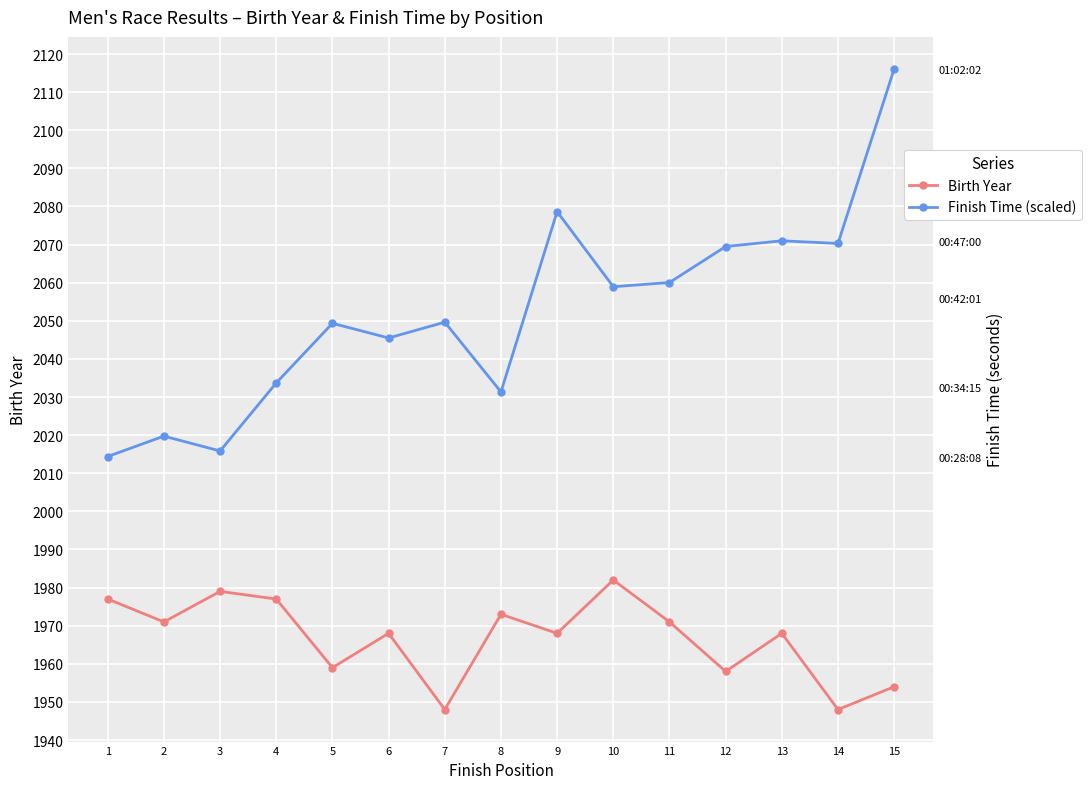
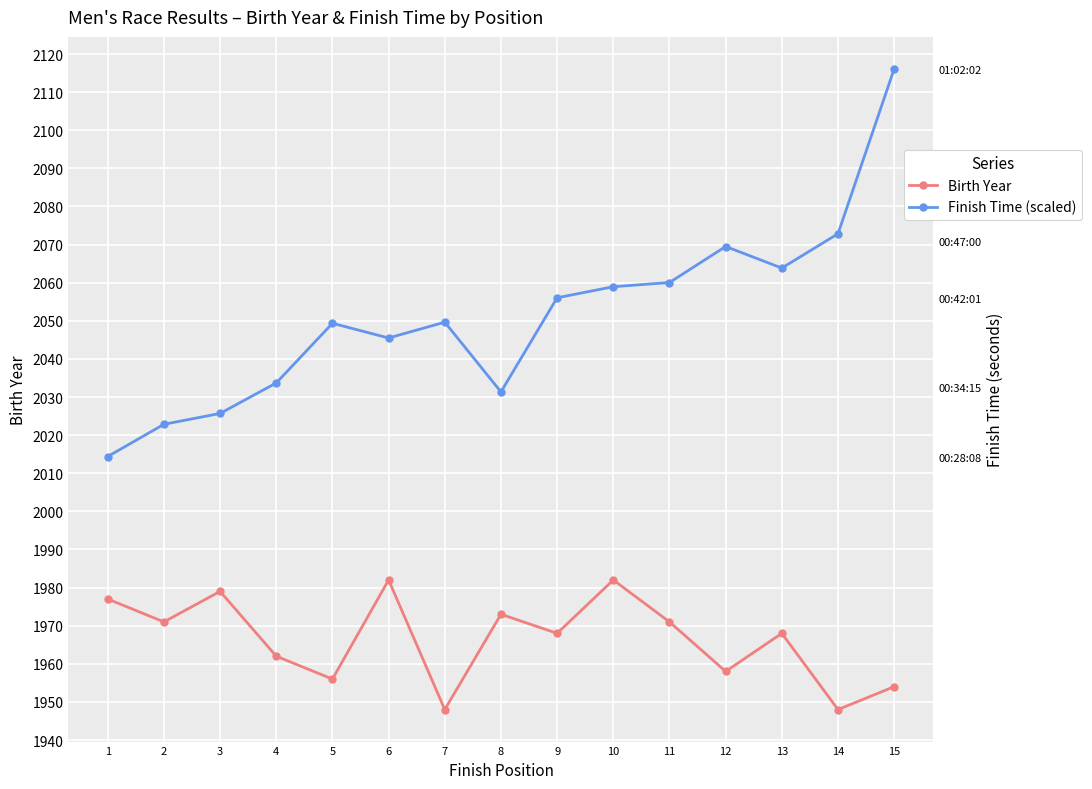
Finish Time (scaled), 2: 2020 -> 2023
Finish Time (scaled), 3: 2016 -> 2026
Birth Year, 4: 1977 -> 1962
Birth Year, 5: 1959 -> 1956
Birth Year, 6: 1968 -> 1982
Finish Time (scaled), 9: 2079 -> 2056
Finish Time (scaled), 13: 2071 -> 2064
Finish Time (scaled), 14: 2070 -> 2073
